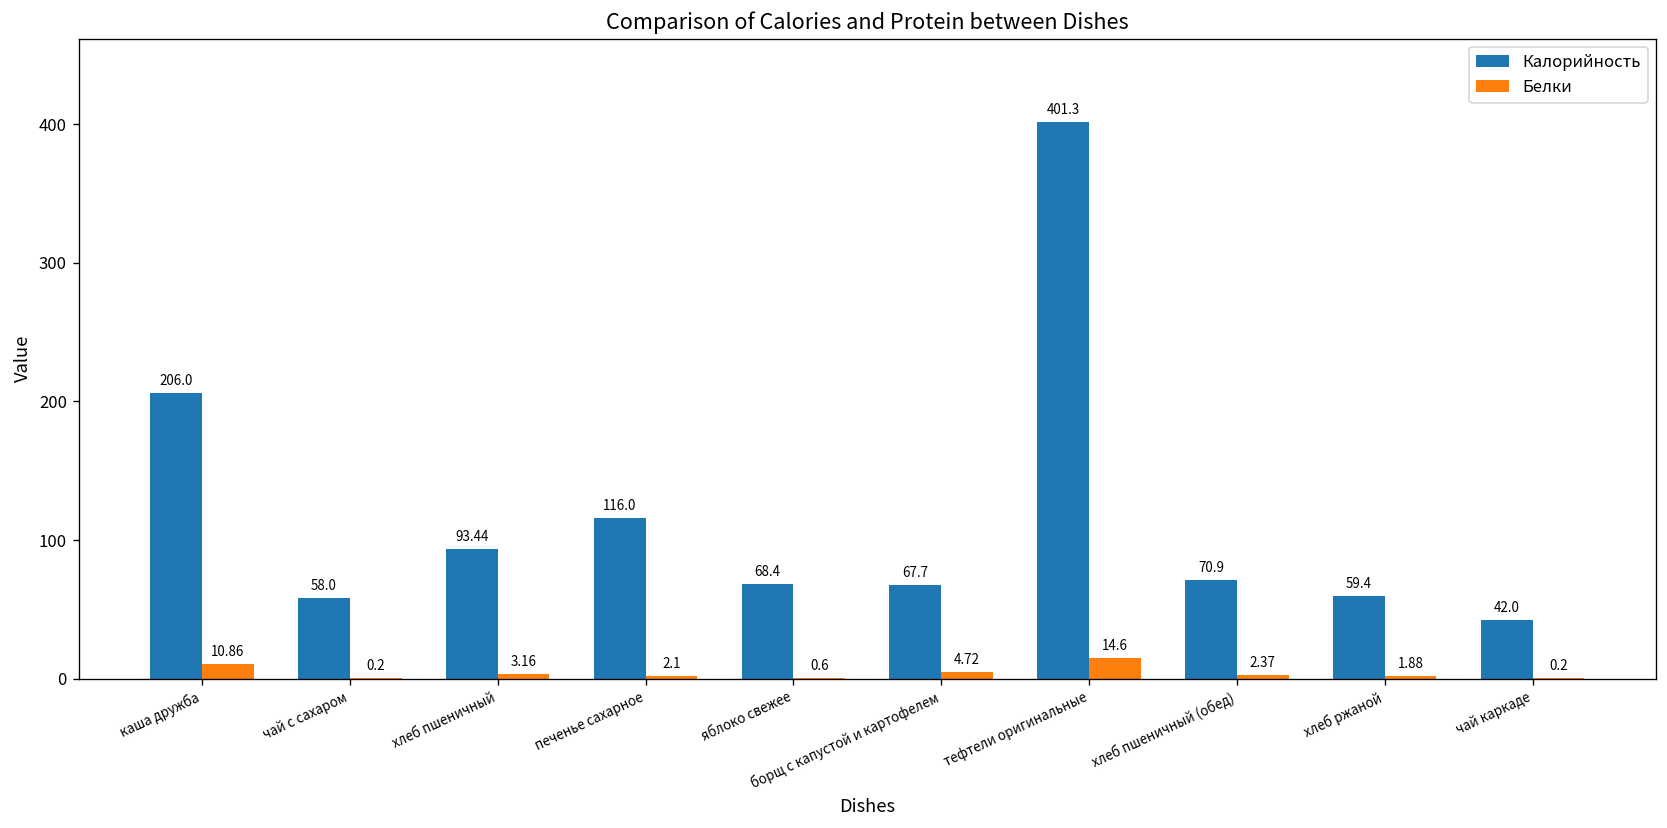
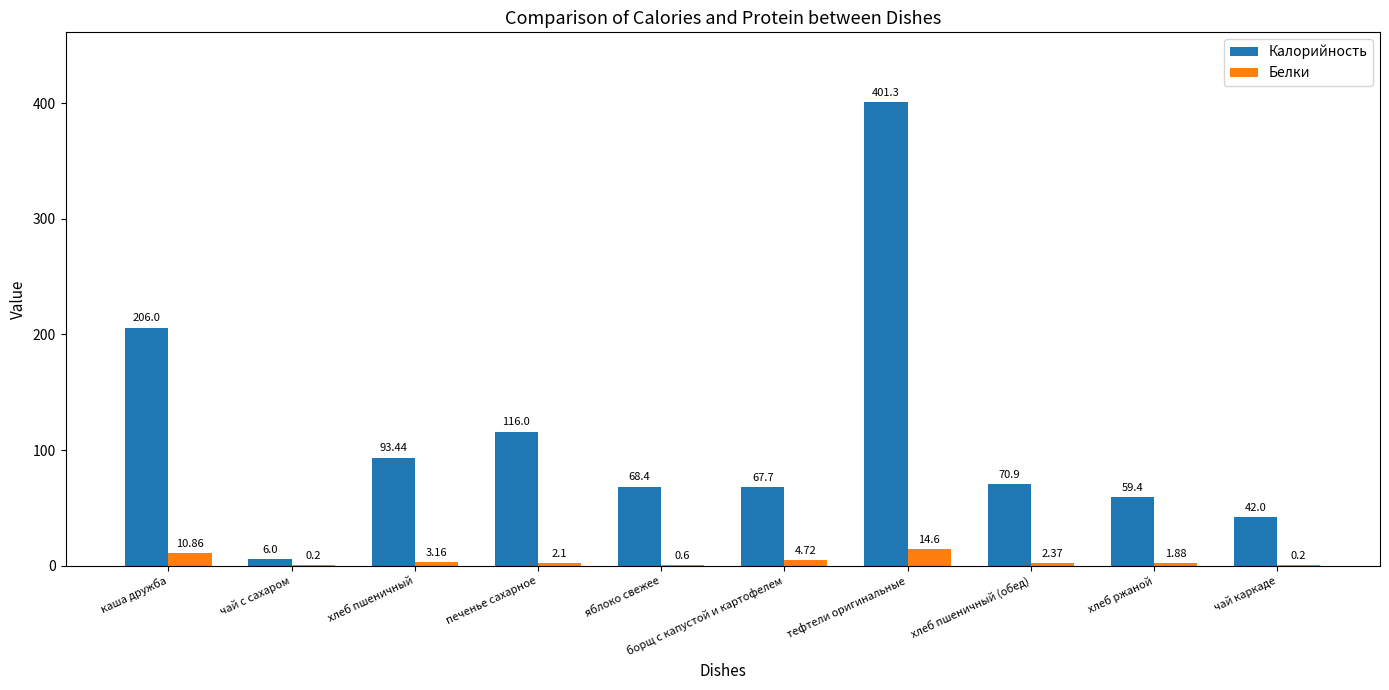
Калорийность, чай с сахаром: 58.0 -> 6.0
